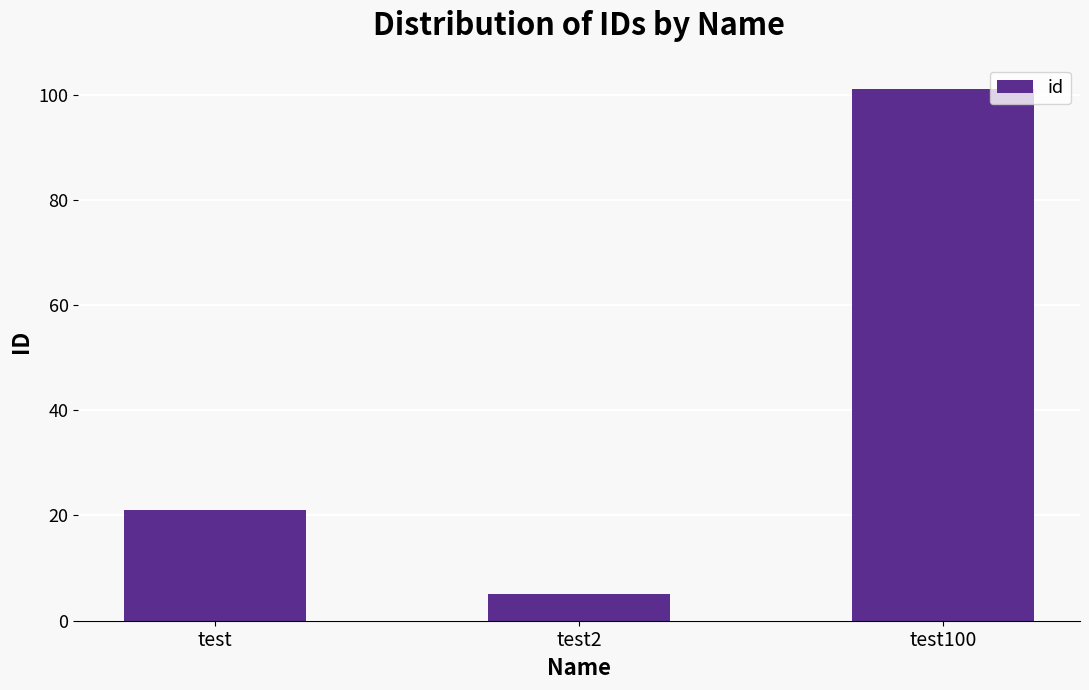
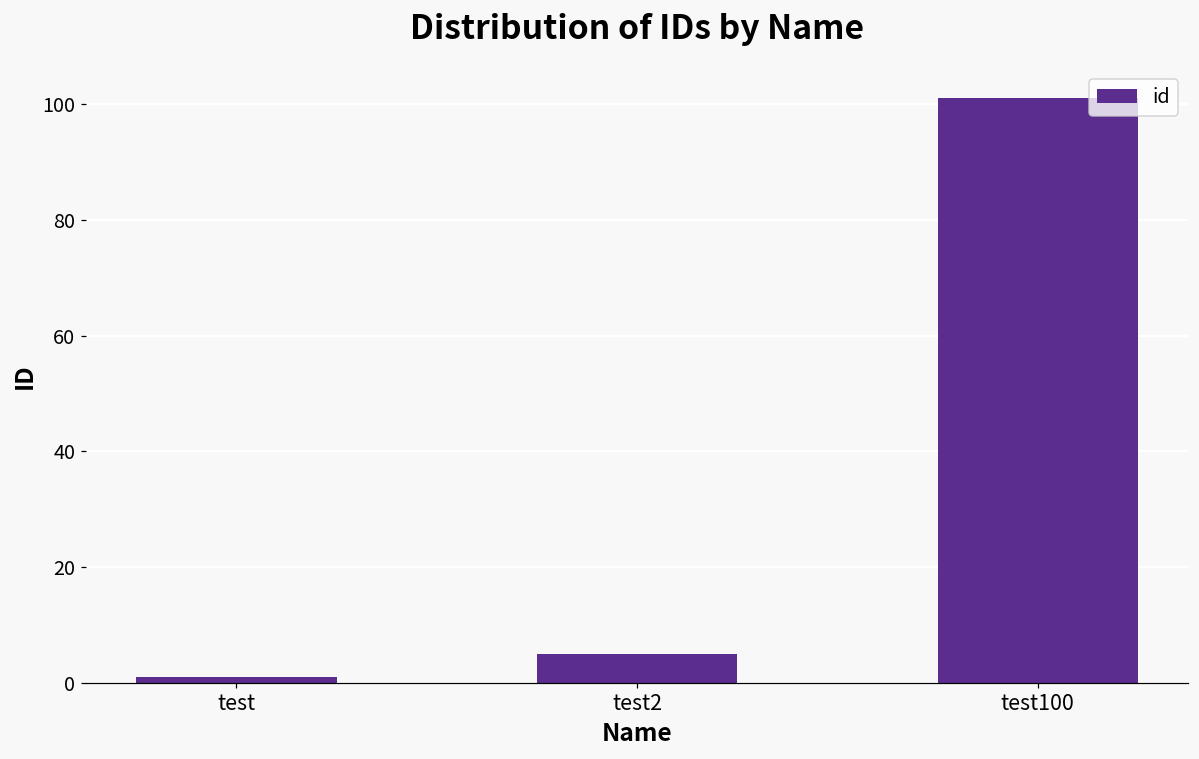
test: 21 -> 1
